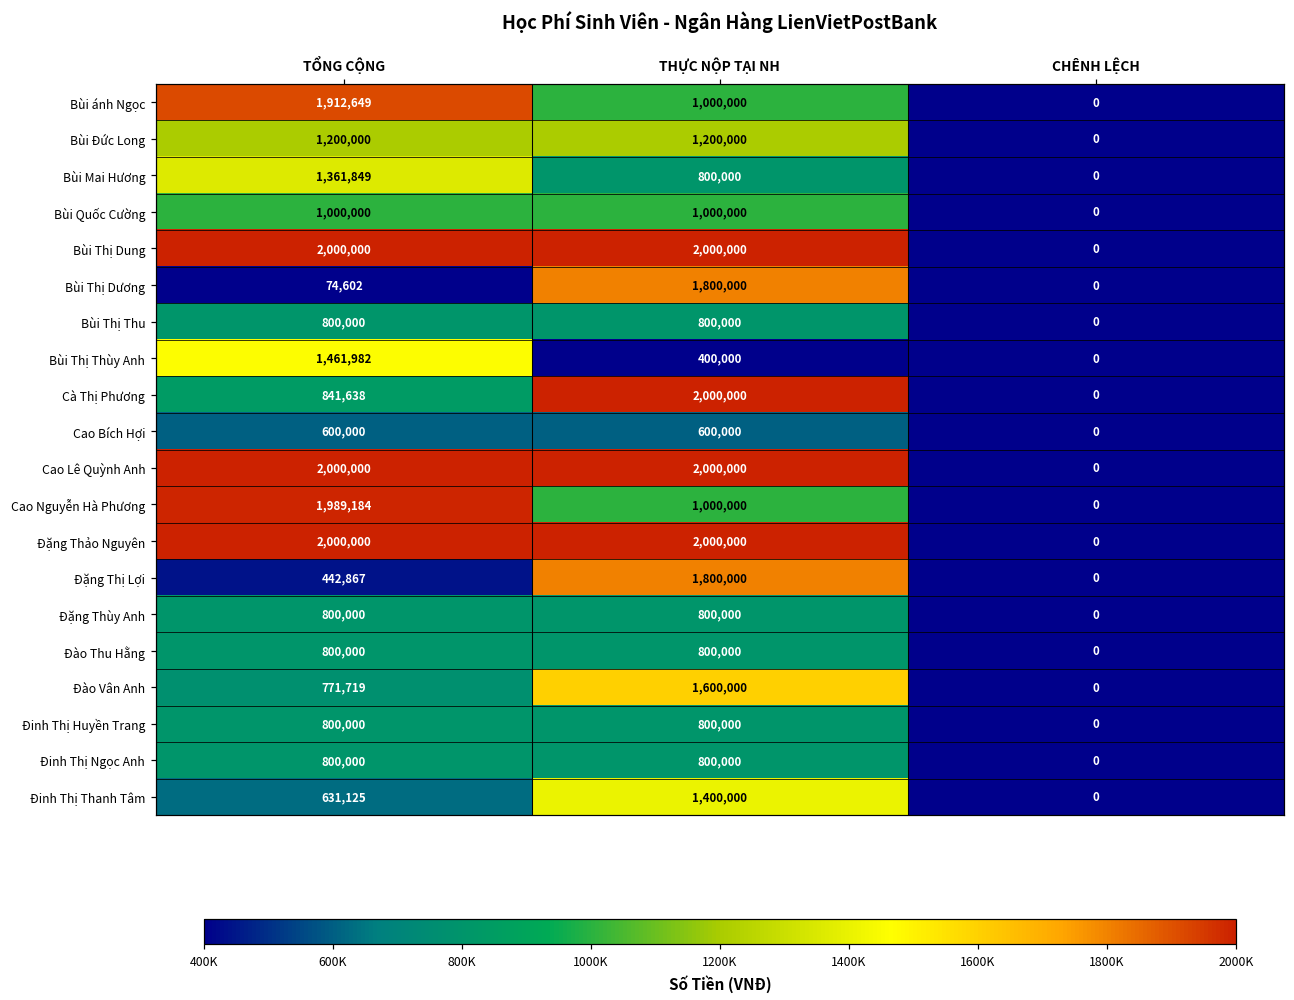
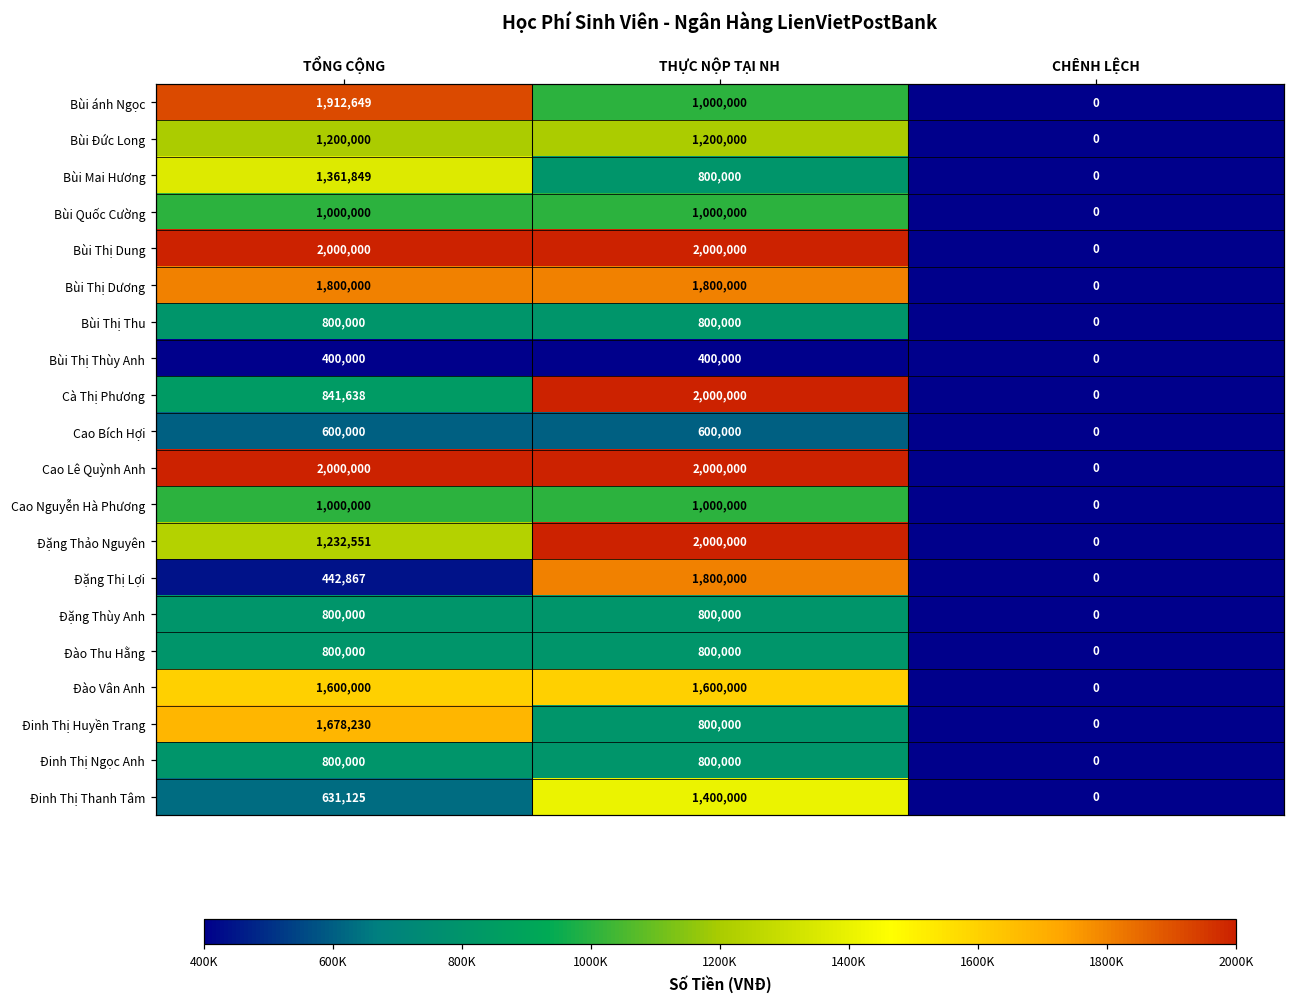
Bùi Thị Dương, TỔNG CỘNG: 74,602 -> 1,800,000
Bùi Thị Thùy Anh, TỔNG CỘNG: 1,461,982 -> 400,000
Cao Nguyễn Hà Phương, TỔNG CỘNG: 1,989,184 -> 1,000,000
Đặng Thảo Nguyên, TỔNG CỘNG: 2,000,000 -> 1,232,551
Đào Vân Anh, TỔNG CỘNG: 771,719 -> 1,600,000
Đinh Thị Huyền Trang, TỔNG CỘNG: 800,000 -> 1,678,230
